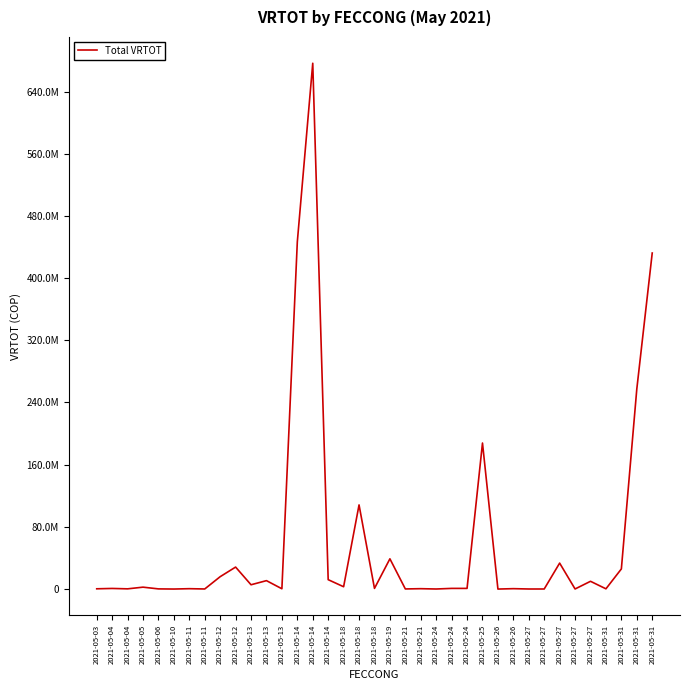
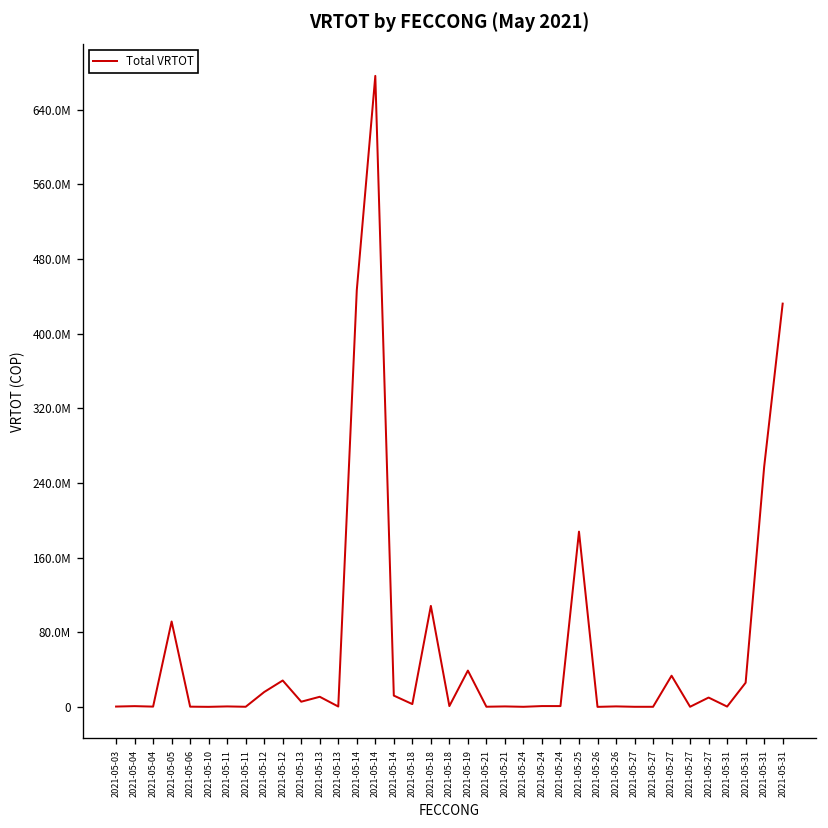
2021-05-05: 0 -> 90000000
